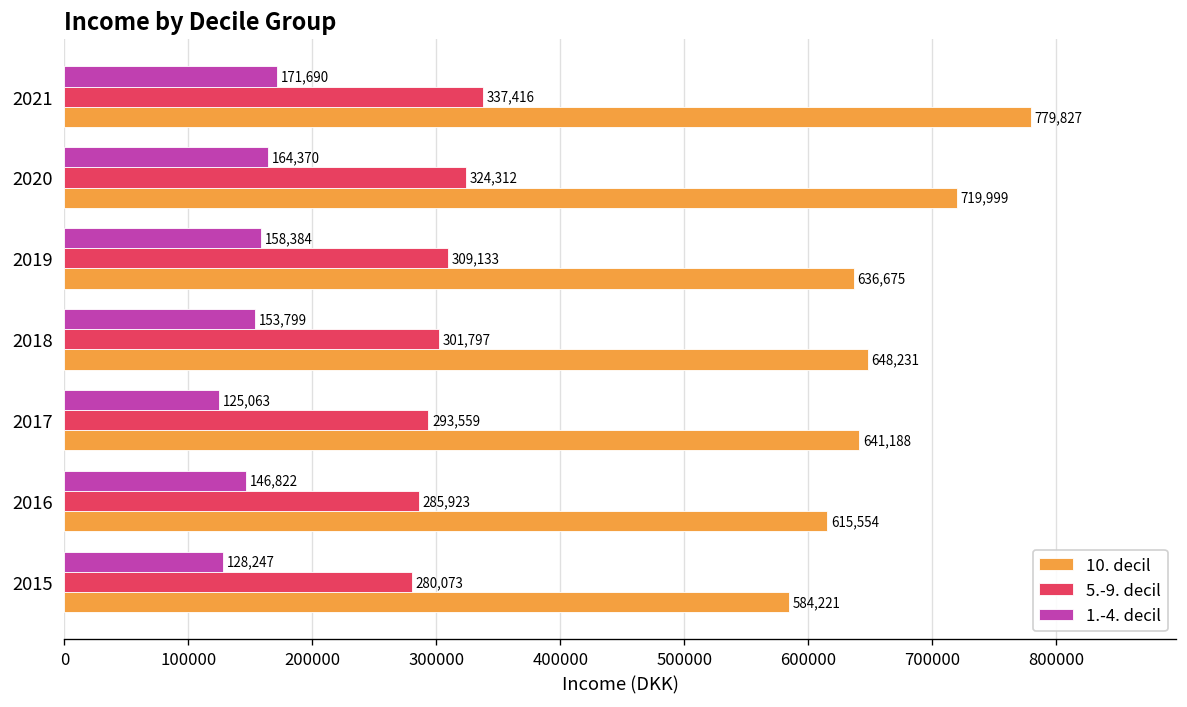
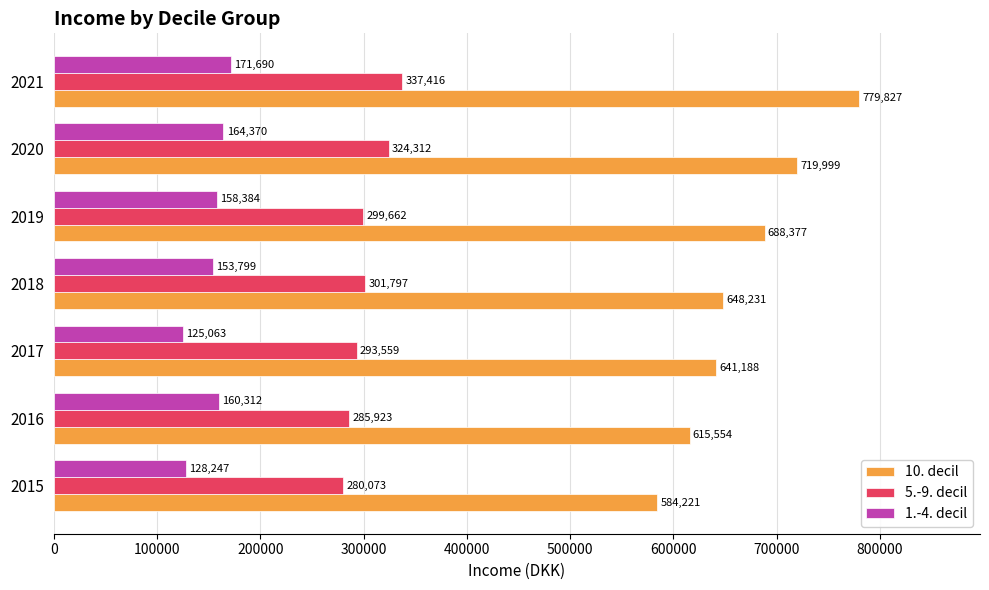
5.-9. decil, 2019: 309,133 -> 299,662
10. decil, 2019: 636,675 -> 688,377
1.-4. decil, 2016: 146,822 -> 160,312
